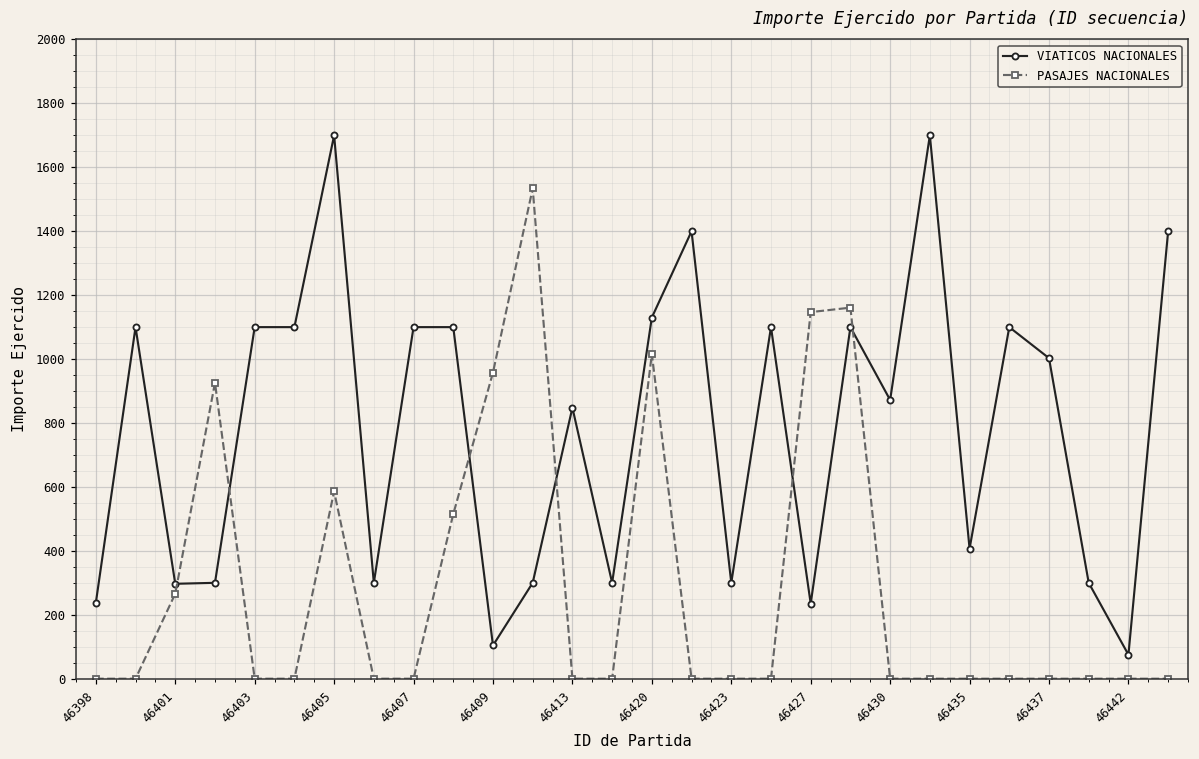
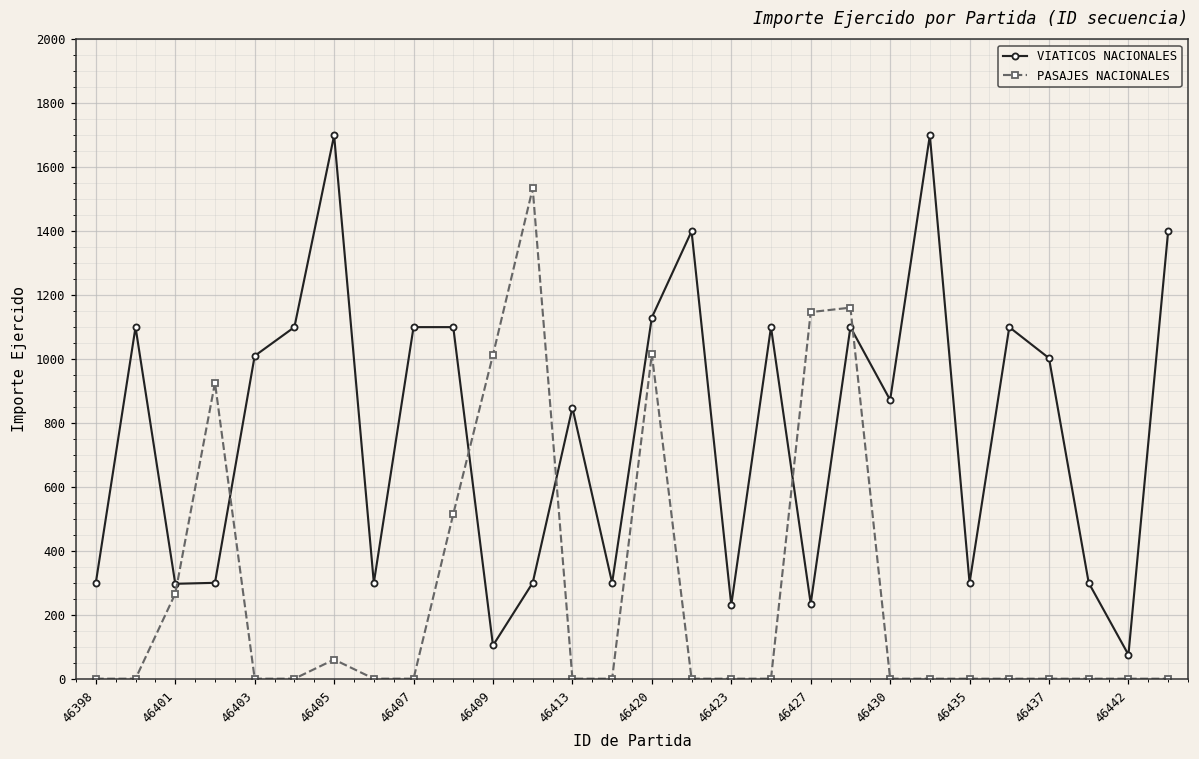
VIATICOS NACIONALES, 46398: 240 -> 300
VIATICOS NACIONALES, 46403: 1100 -> 1010
PASAJES NACIONALES, 46405: 590 -> 60
PASAJES NACIONALES, 46409: 960 -> 1010
VIATICOS NACIONALES, 46423: 300 -> 230
VIATICOS NACIONALES, 46435: 410 -> 300
